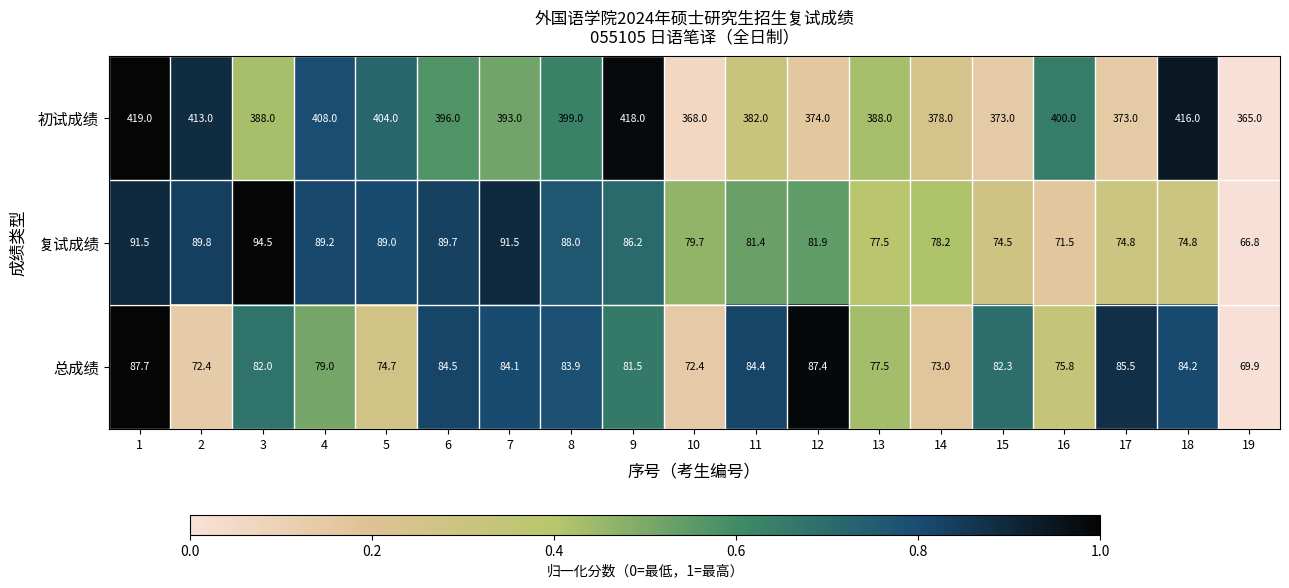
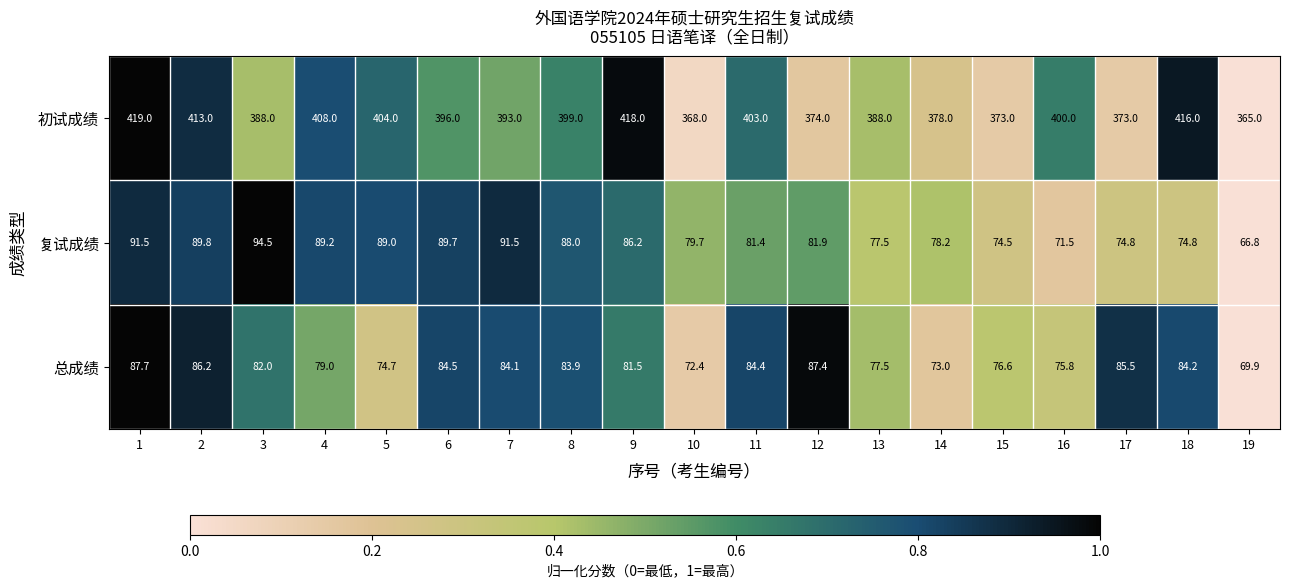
初试成绩, 11: 382.0 -> 403.0
总成绩, 2: 72.4 -> 86.2
总成绩, 15: 82.3 -> 76.6
